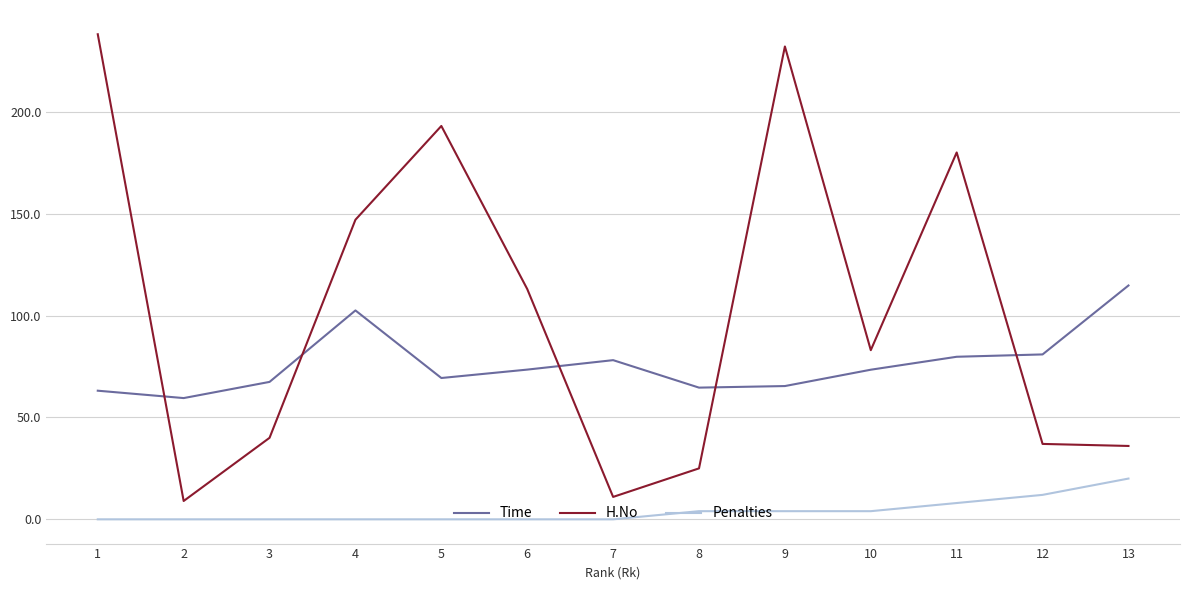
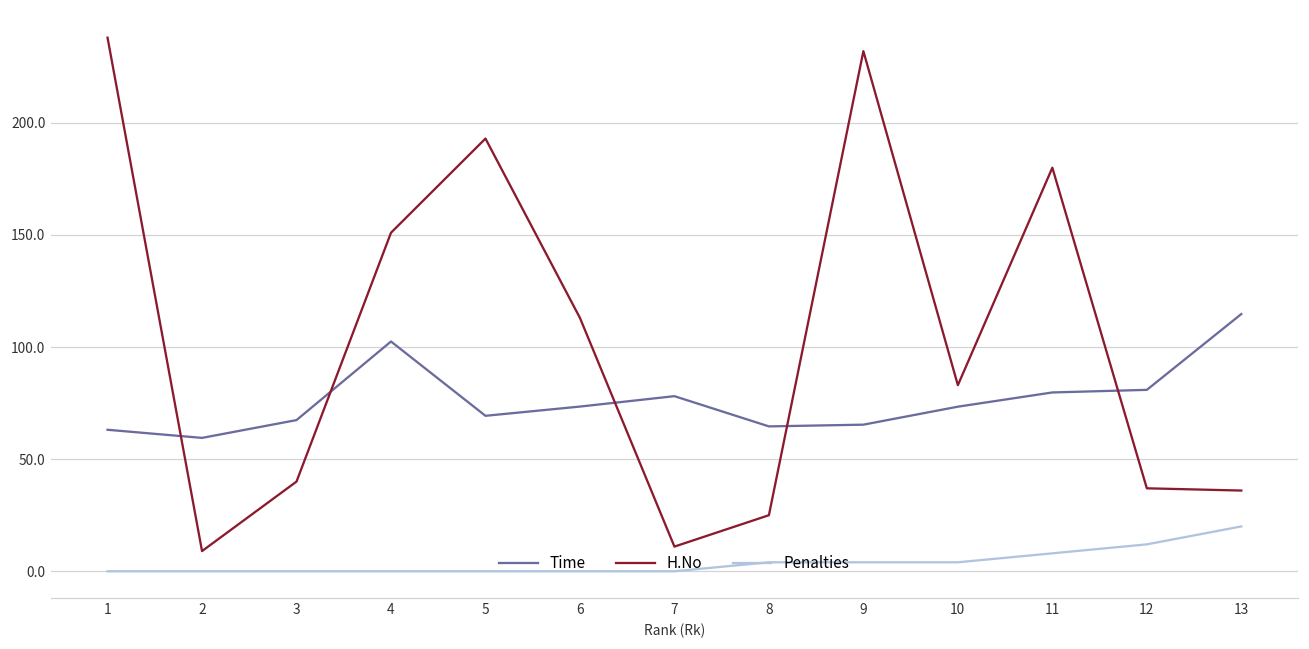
H.No, 4: 147 -> 151
